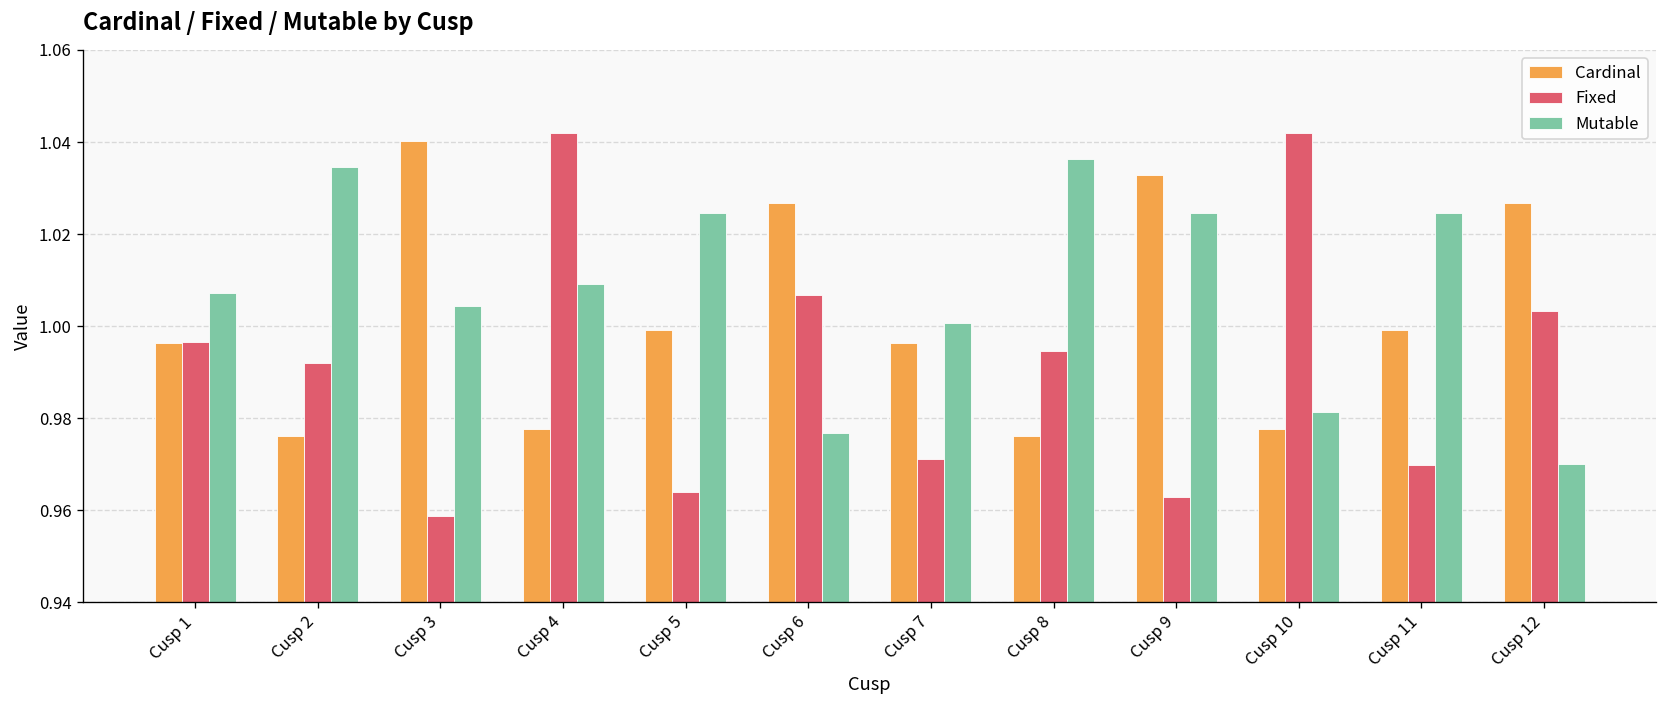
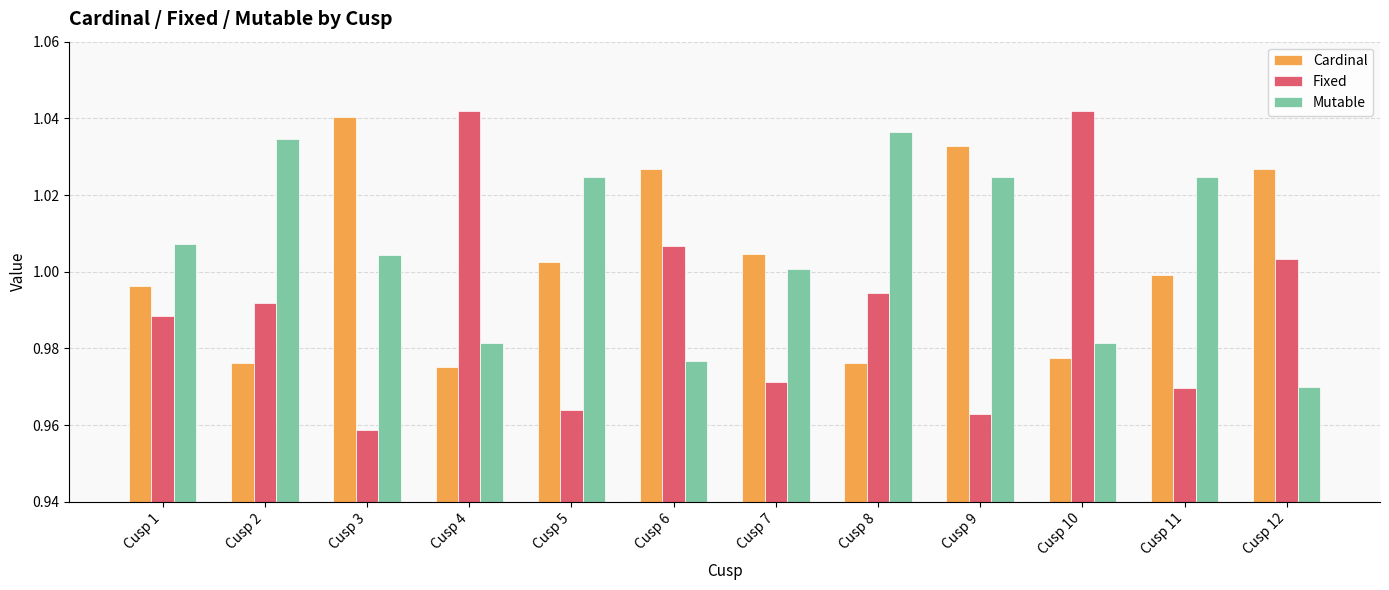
Fixed, Cusp 1: 0.997 -> 0.988
Cardinal, Cusp 4: 0.978 -> 0.975
Mutable, Cusp 4: 1.009 -> 0.981
Cardinal, Cusp 5: 0.999 -> 1.003
Cardinal, Cusp 7: 0.996 -> 1.005
